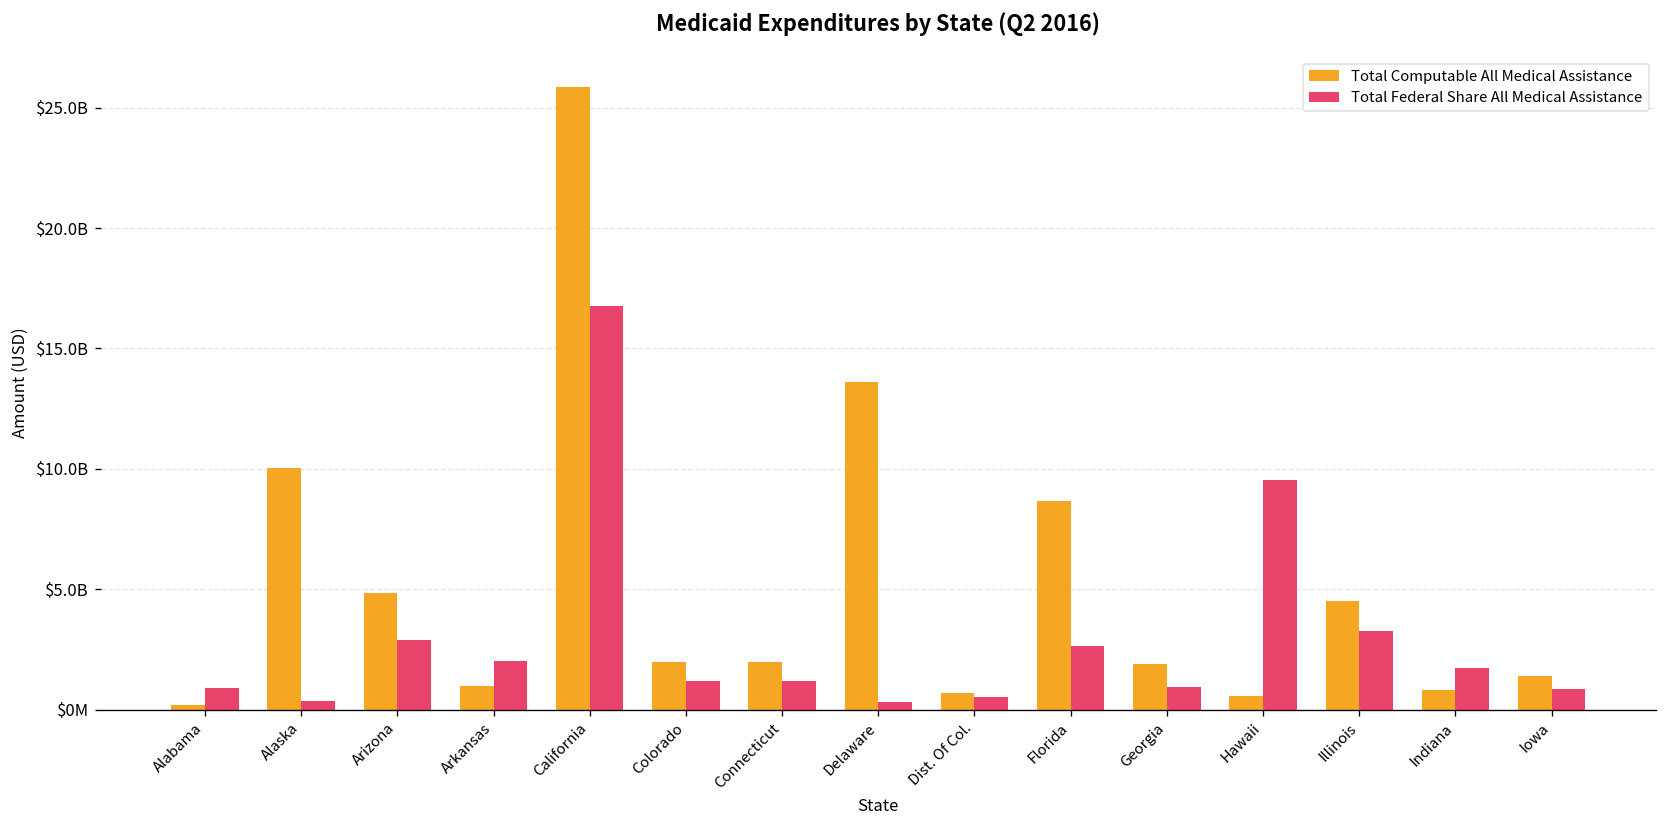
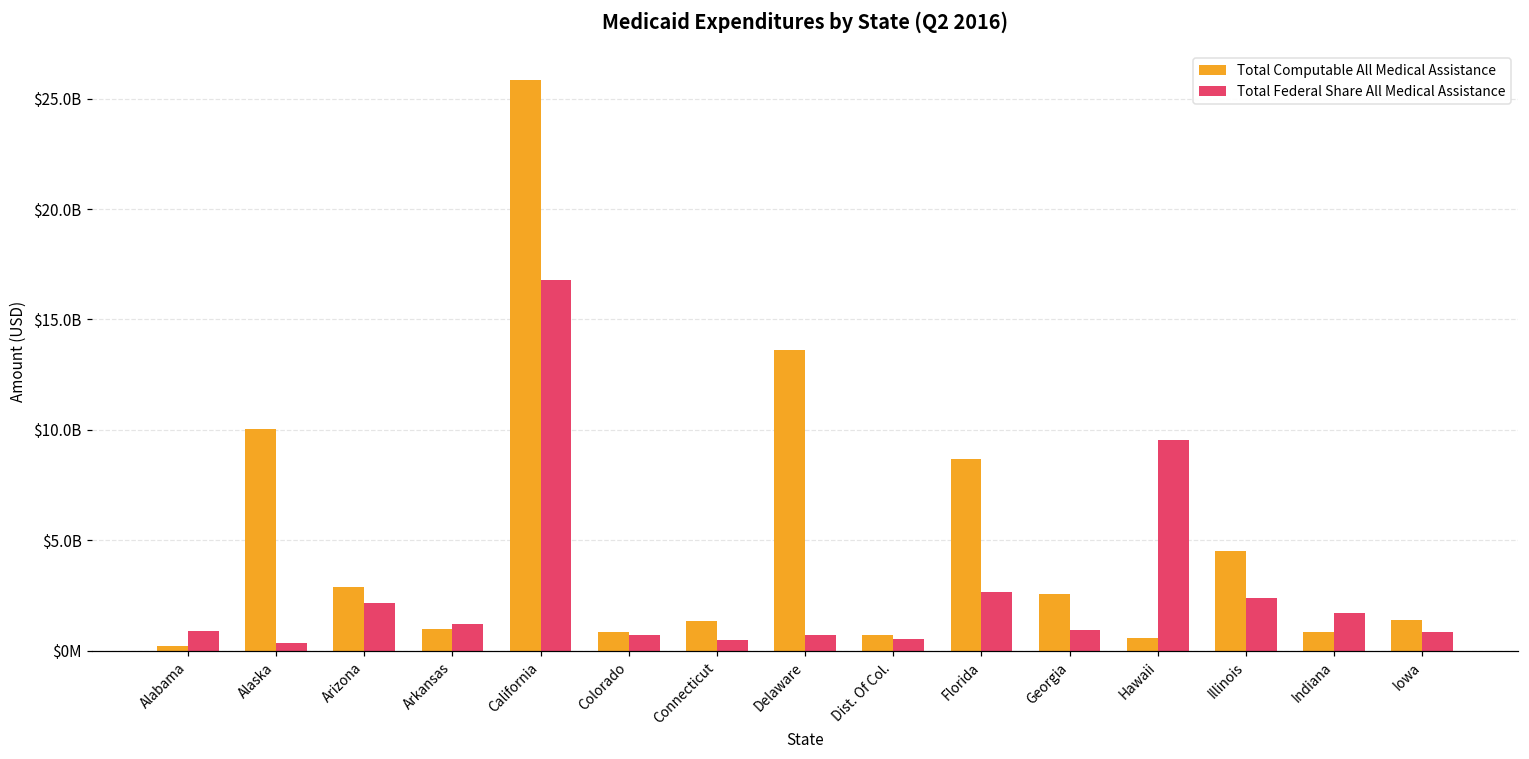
Total Computable All Medical Assistance, Arizona: $4800000000 -> $2900000000
Total Federal Share All Medical Assistance, Arizona: $2900000000 -> $2200000000
Total Federal Share All Medical Assistance, Arkansas: $2000000000 -> $1200000000
Total Computable All Medical Assistance, Colorado: $2000000000 -> $800000000
Total Federal Share All Medical Assistance, Colorado: $1200000000 -> $700000000
Total Computable All Medical Assistance, Connecticut: $2000000000 -> $1400000000
Total Federal Share All Medical Assistance, Connecticut: $1200000000 -> $500000000
Total Federal Share All Medical Assistance, Delaware: $300000000 -> $700000000
Total Computable All Medical Assistance, Georgia: $1900000000 -> $2600000000
Total Federal Share All Medical Assistance, Illinois: $3200000000 -> $2400000000
